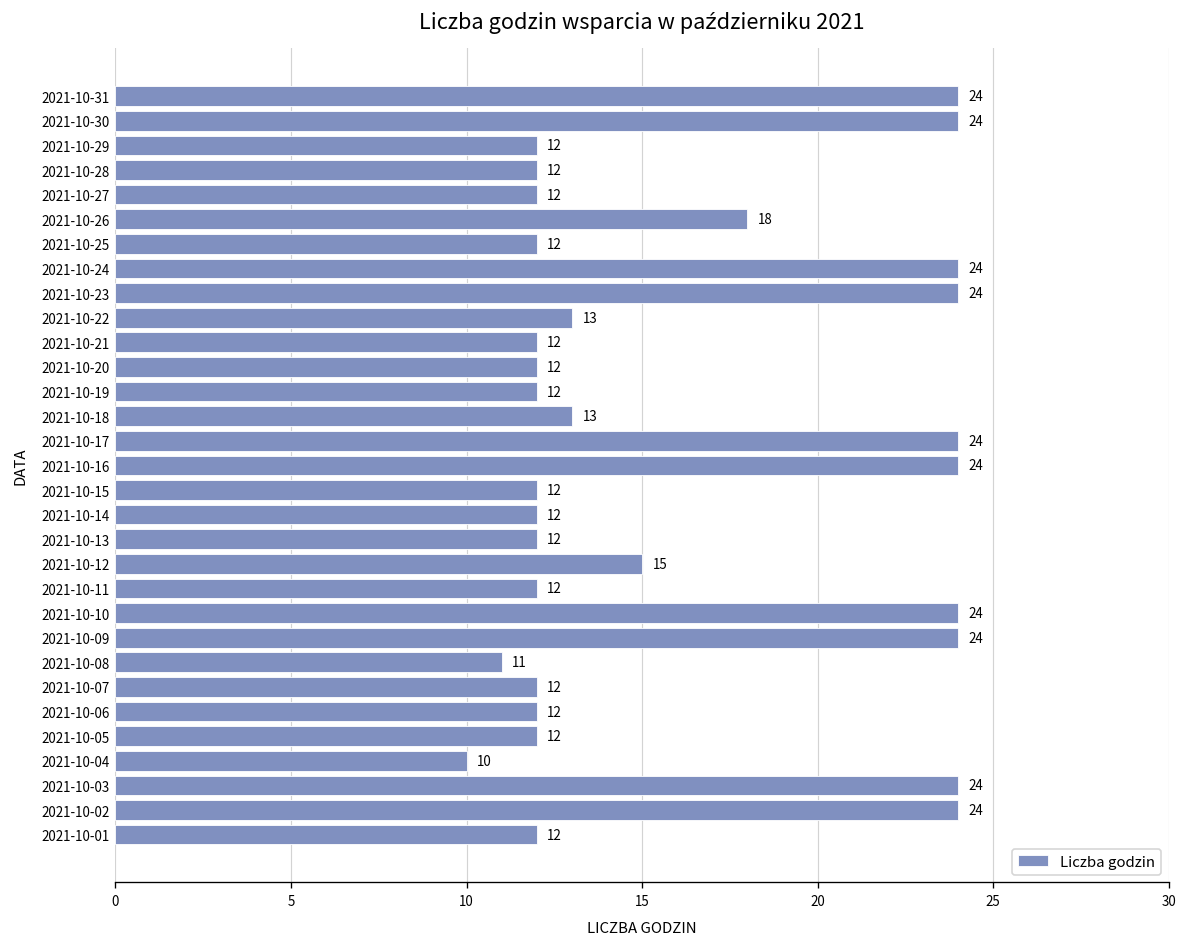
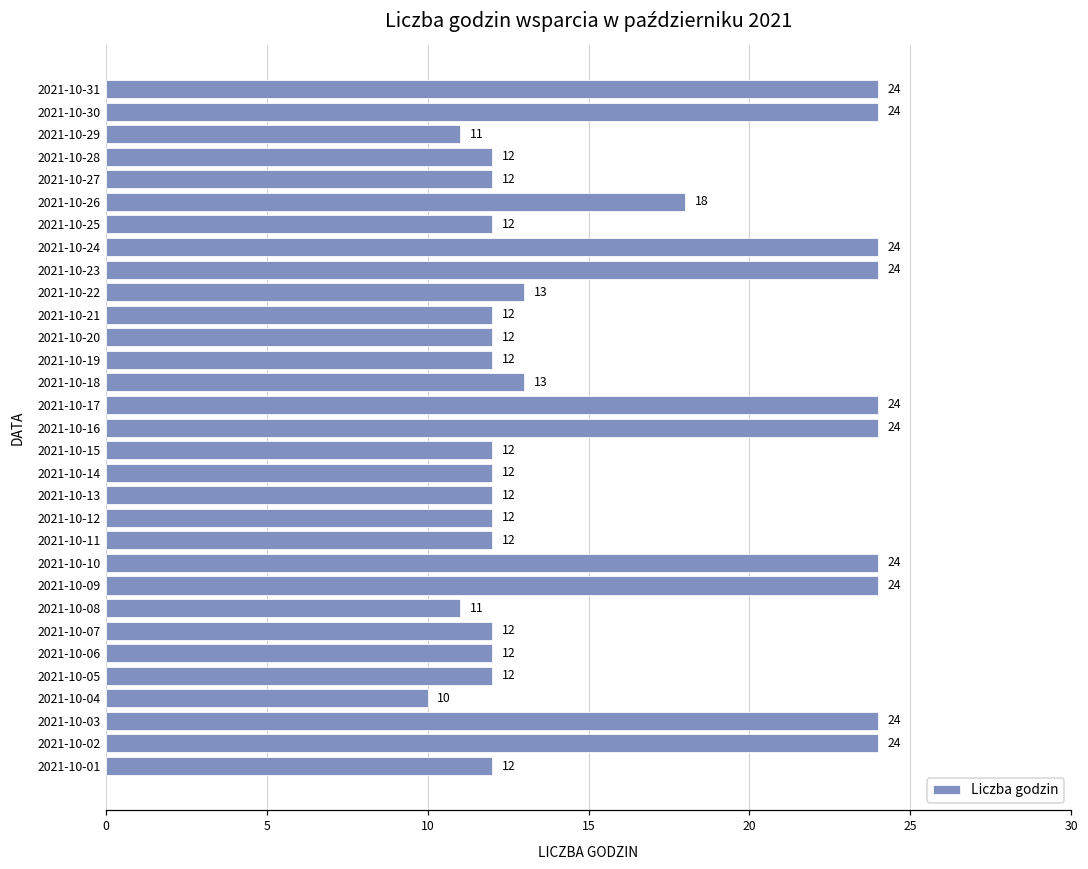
2021-10-29: 12 -> 11
2021-10-12: 15 -> 12
